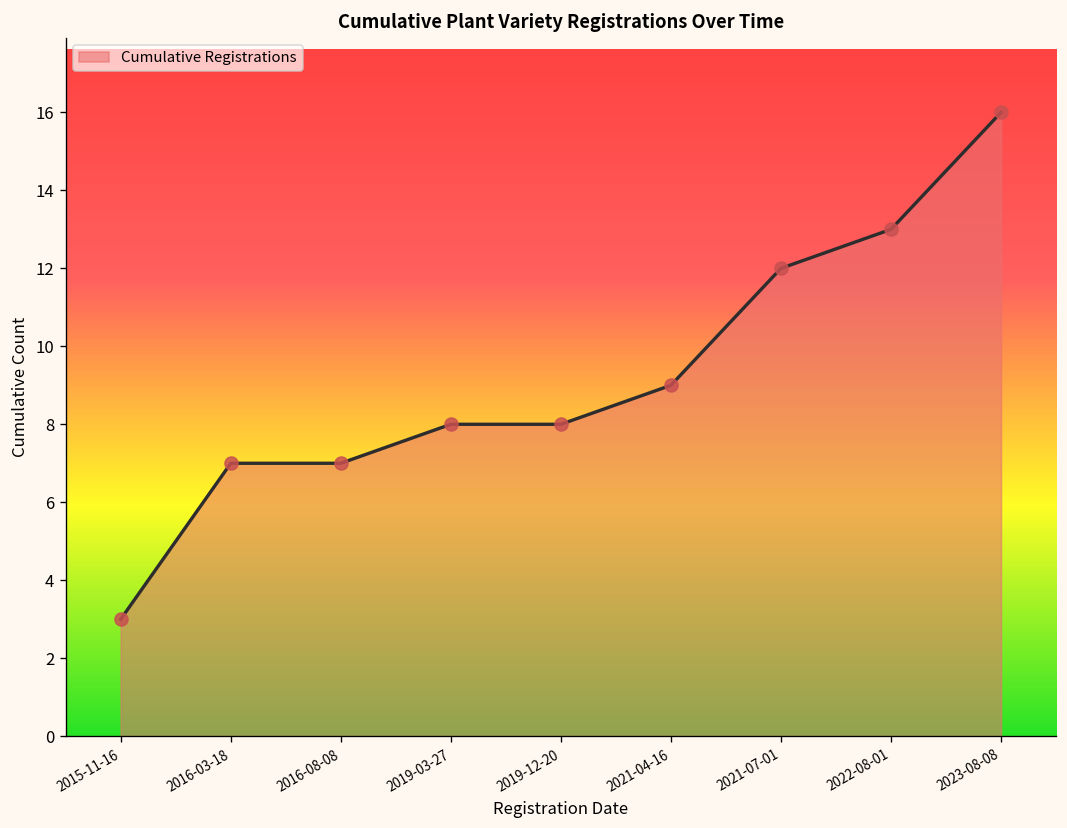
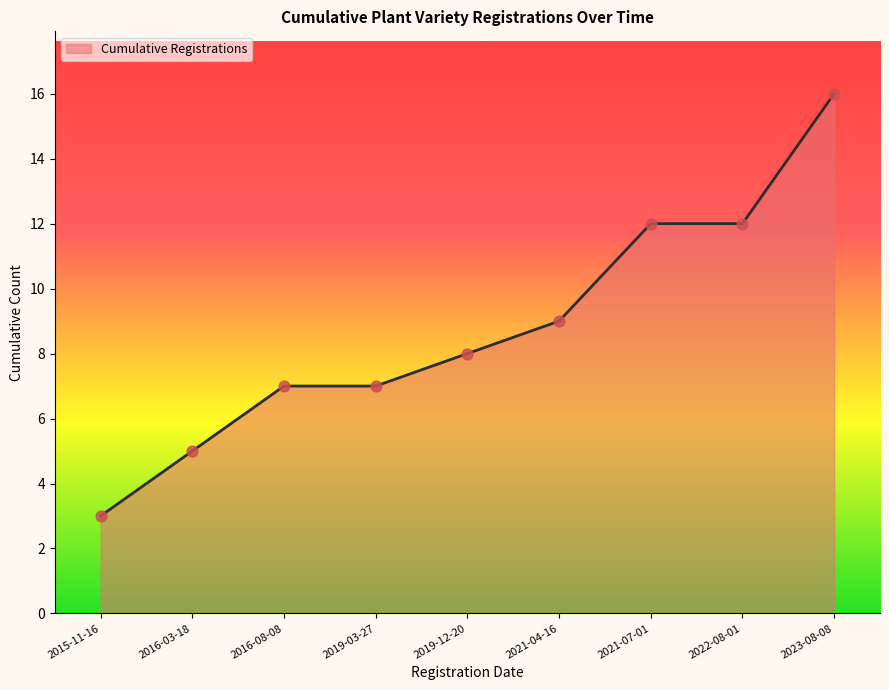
2016-03-18: 7 -> 5
2019-03-27: 8 -> 7
2022-08-01: 13 -> 12
